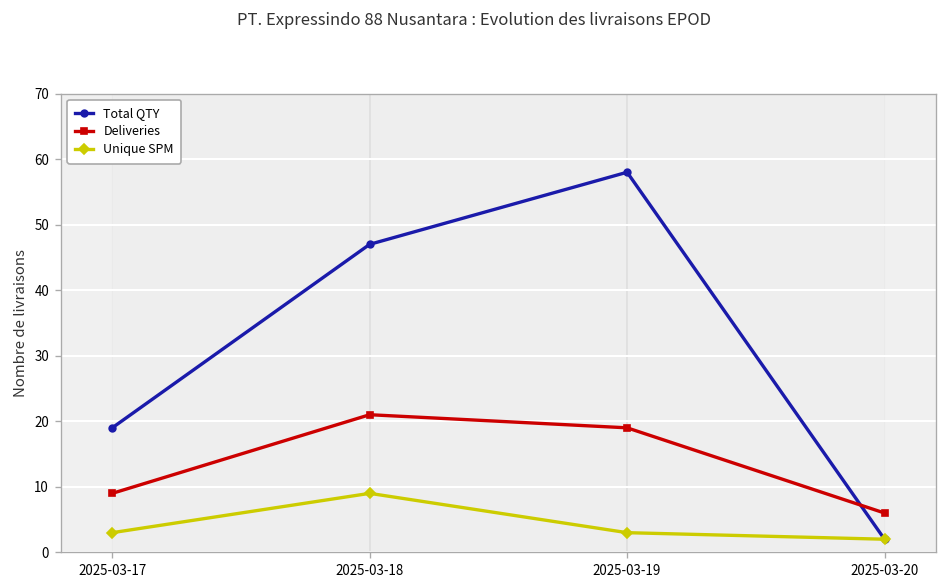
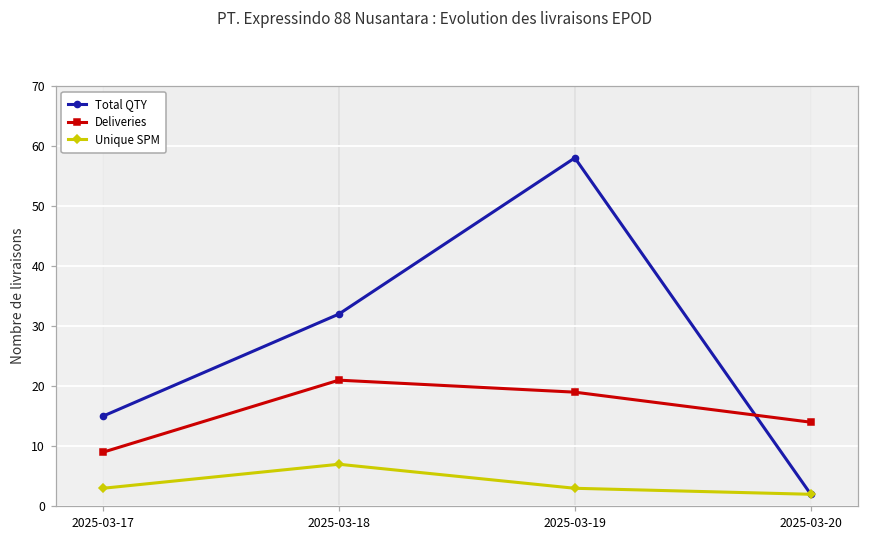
Total QTY, 2025-03-17: 19 -> 15
Total QTY, 2025-03-18: 47 -> 32
Unique SPM, 2025-03-18: 9 -> 7
Deliveries, 2025-03-20: 6 -> 14
